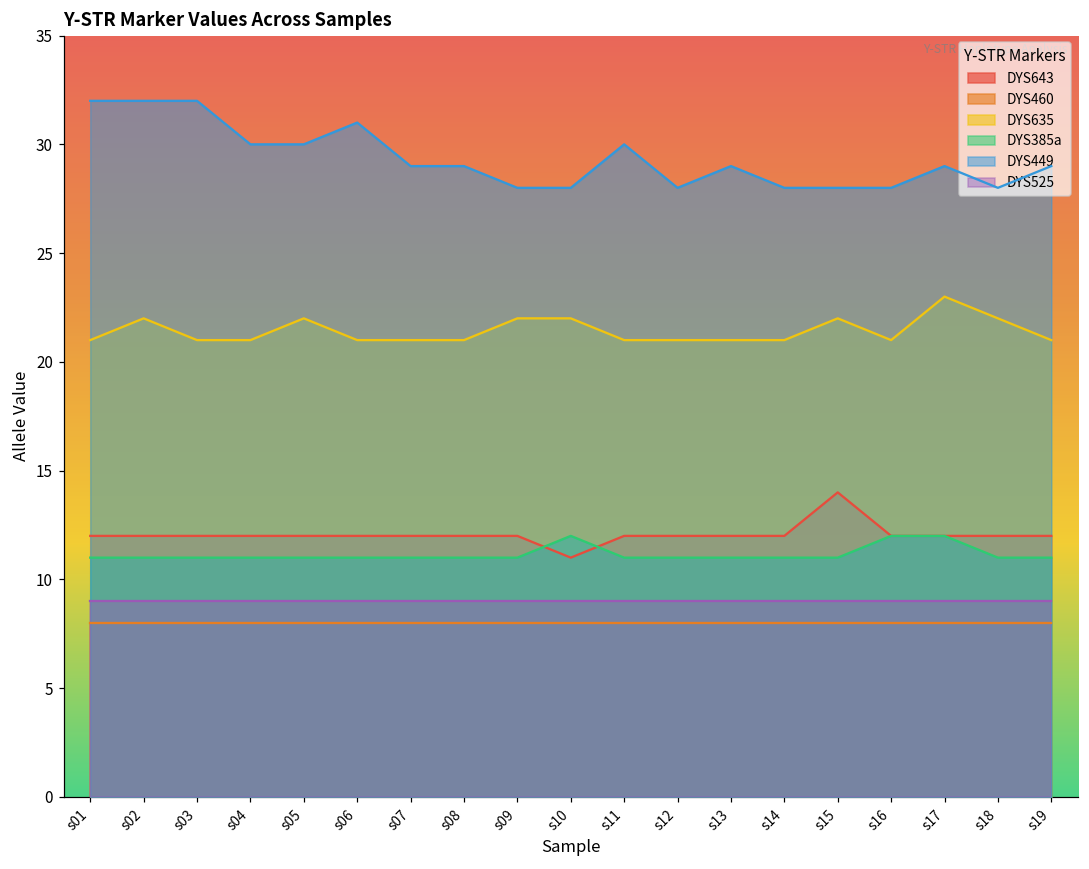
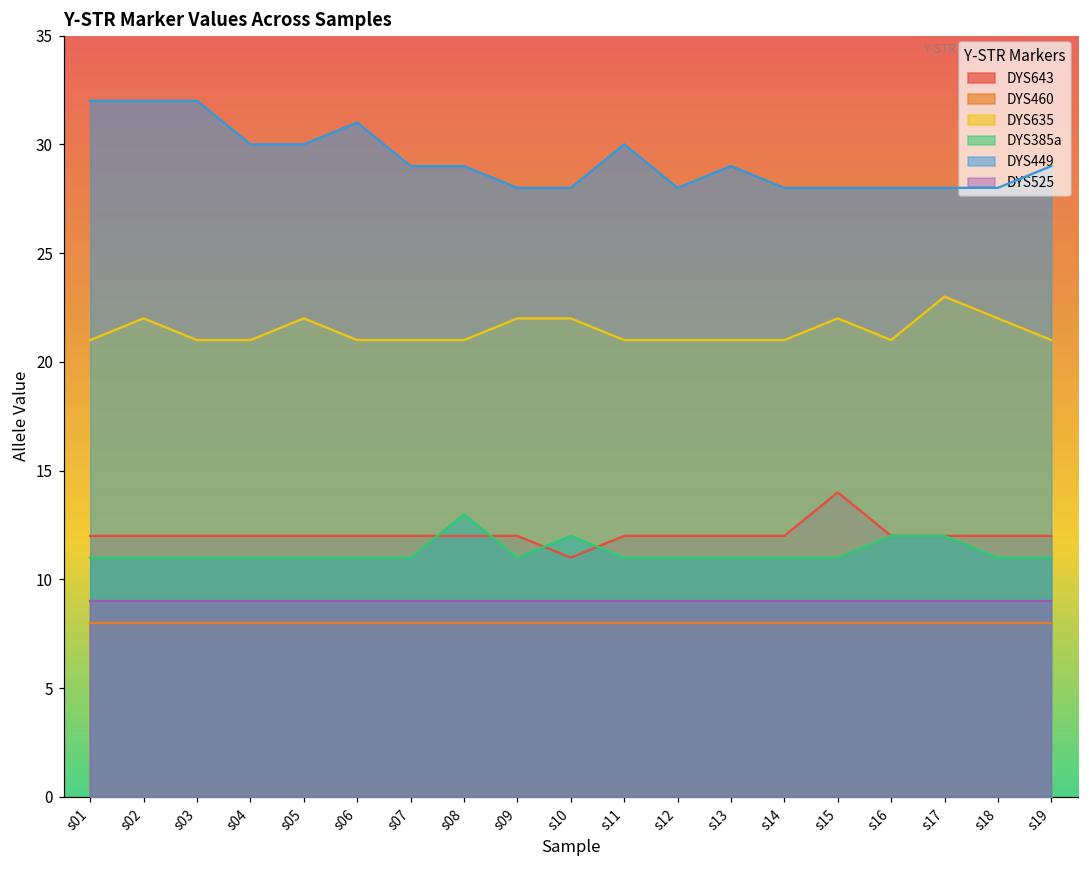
DYS385a, s08: 11 -> 13
DYS449, s17: 29 -> 28
